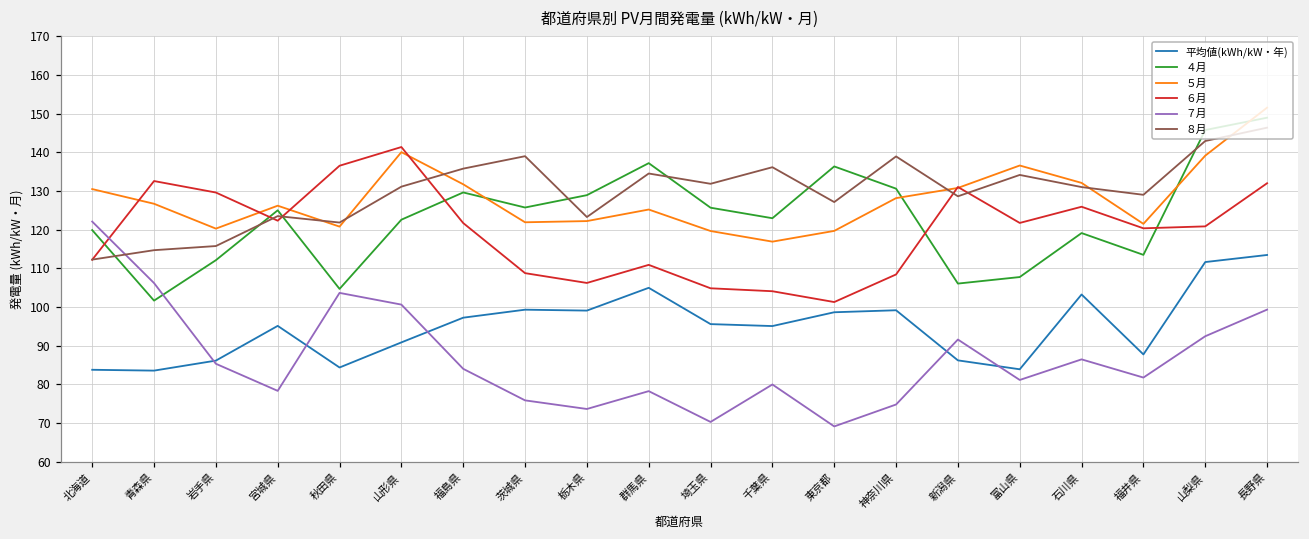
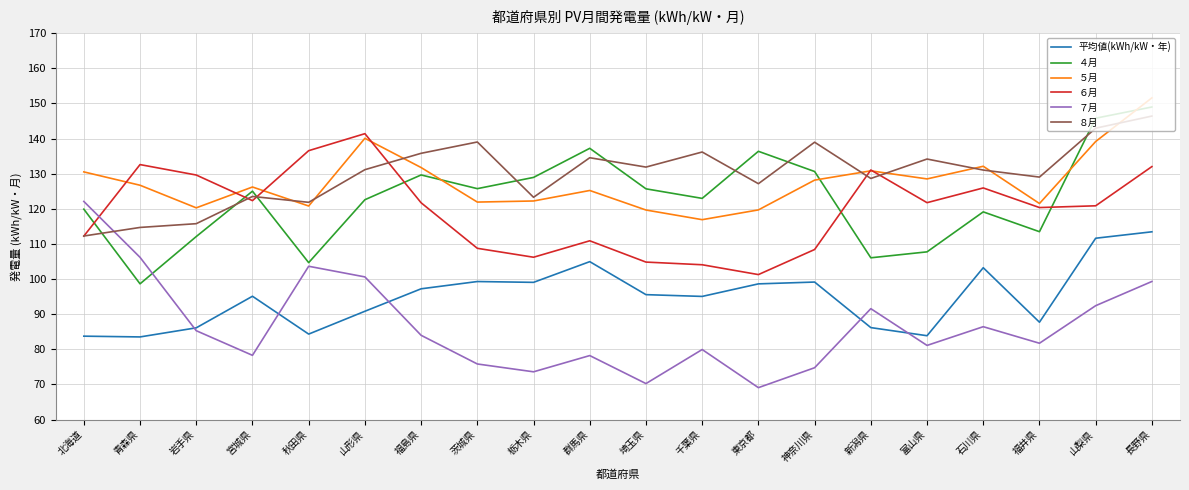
４月, 青森県: 102 -> 99
５月, 富山県: 137 -> 129
